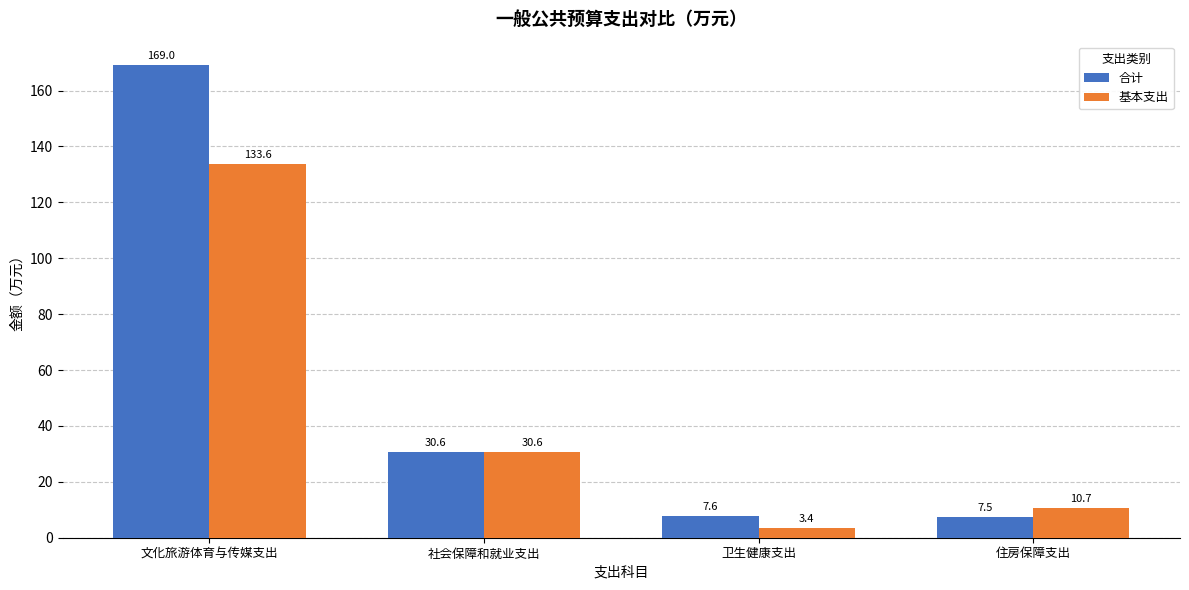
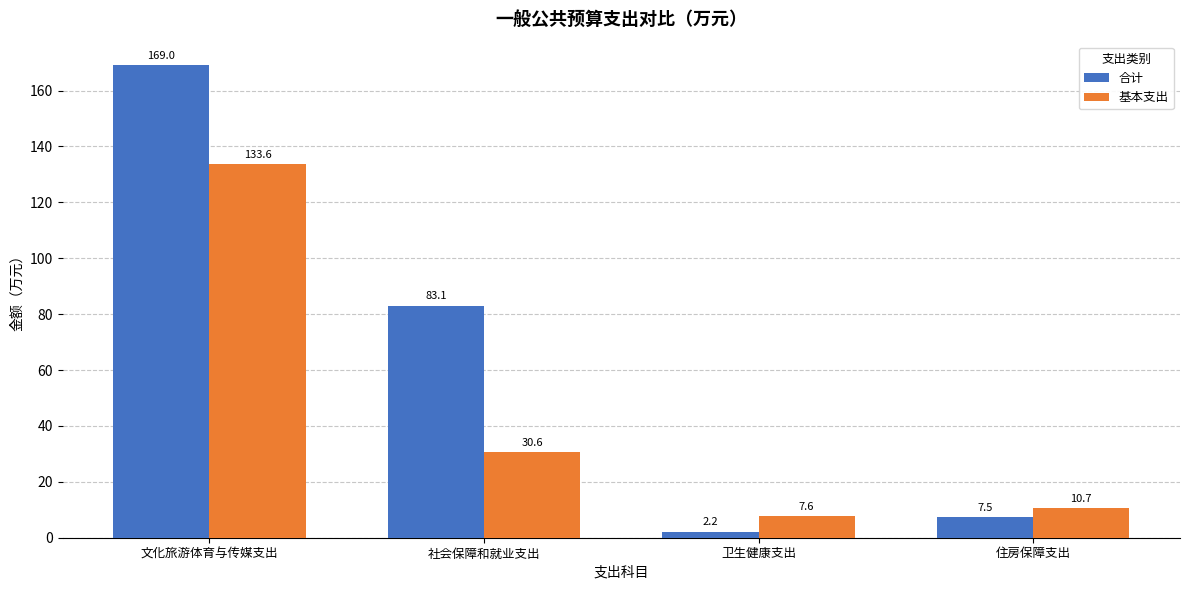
合计, 社会保障和就业支出: 30.6 -> 83.1
合计, 卫生健康支出: 7.6 -> 2.2
基本支出, 卫生健康支出: 3.4 -> 7.6
